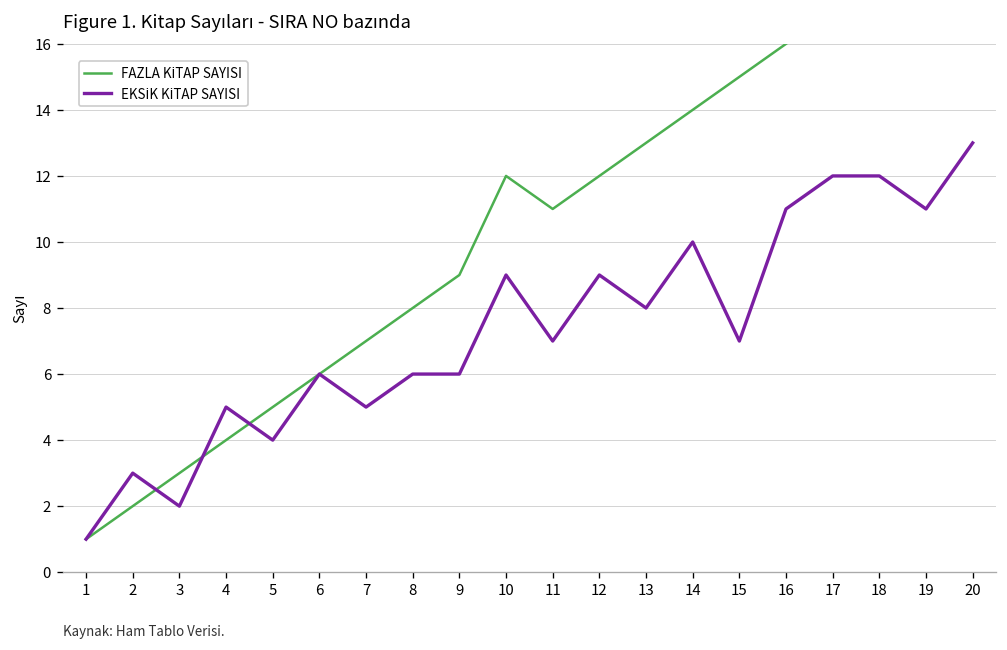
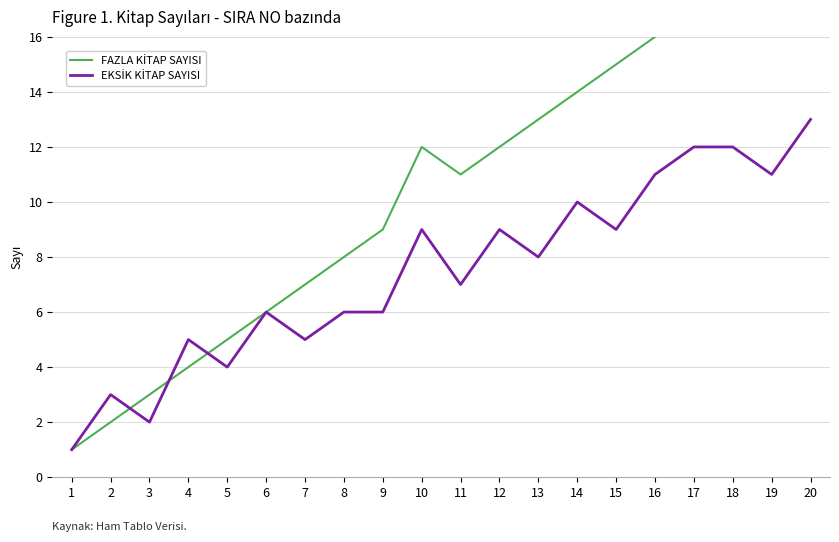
EKSİK KİTAP SAYISI, 15: 7 -> 9
